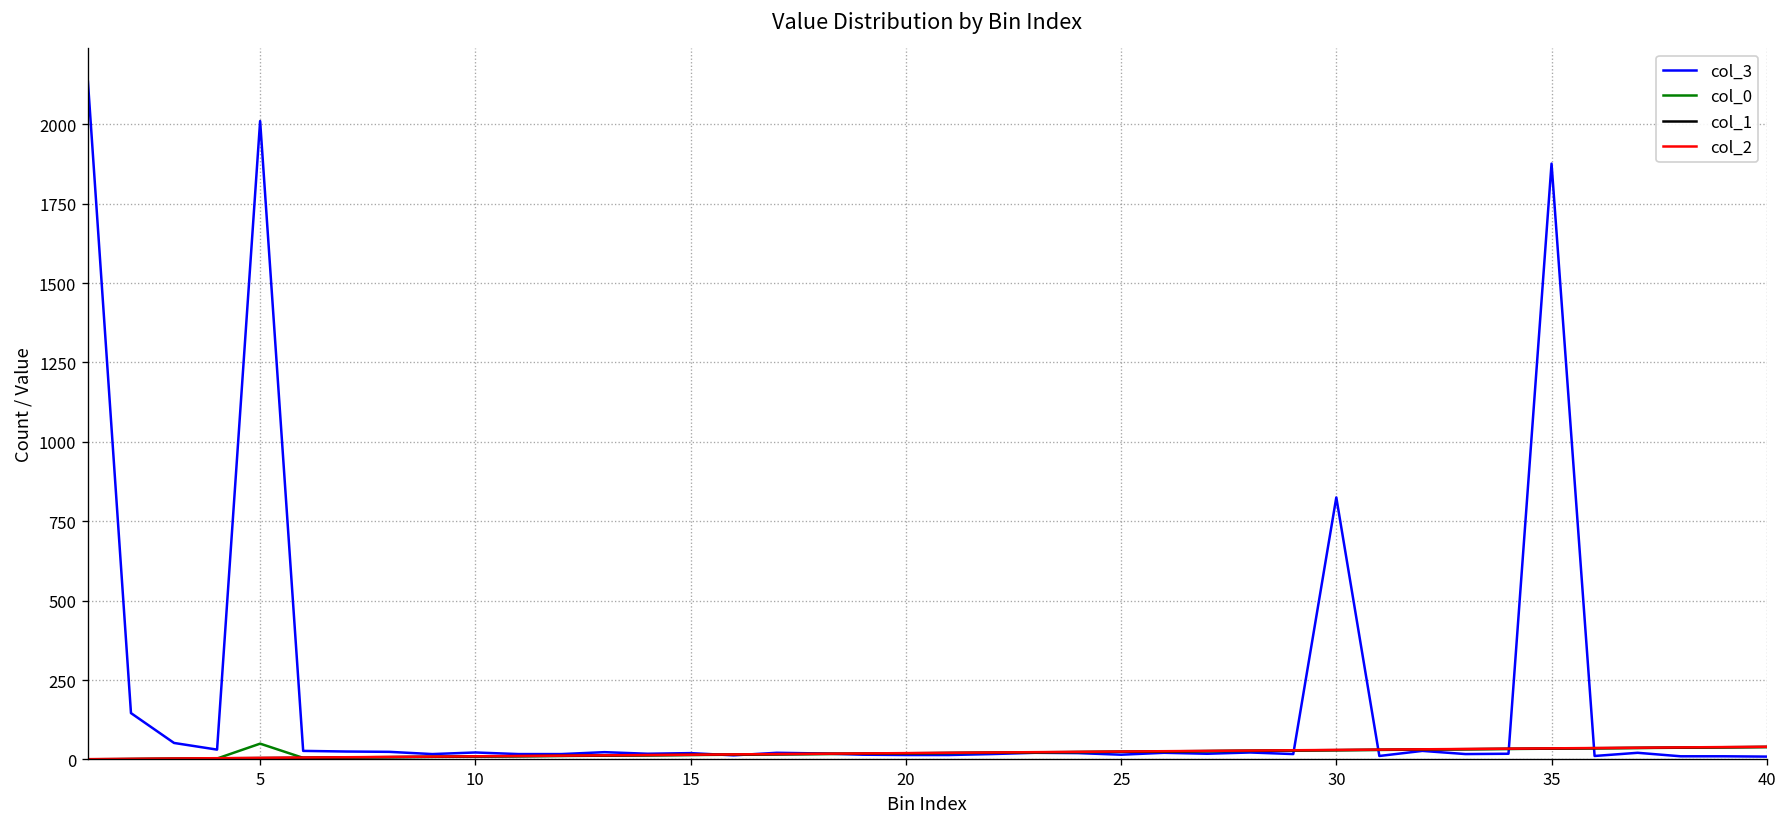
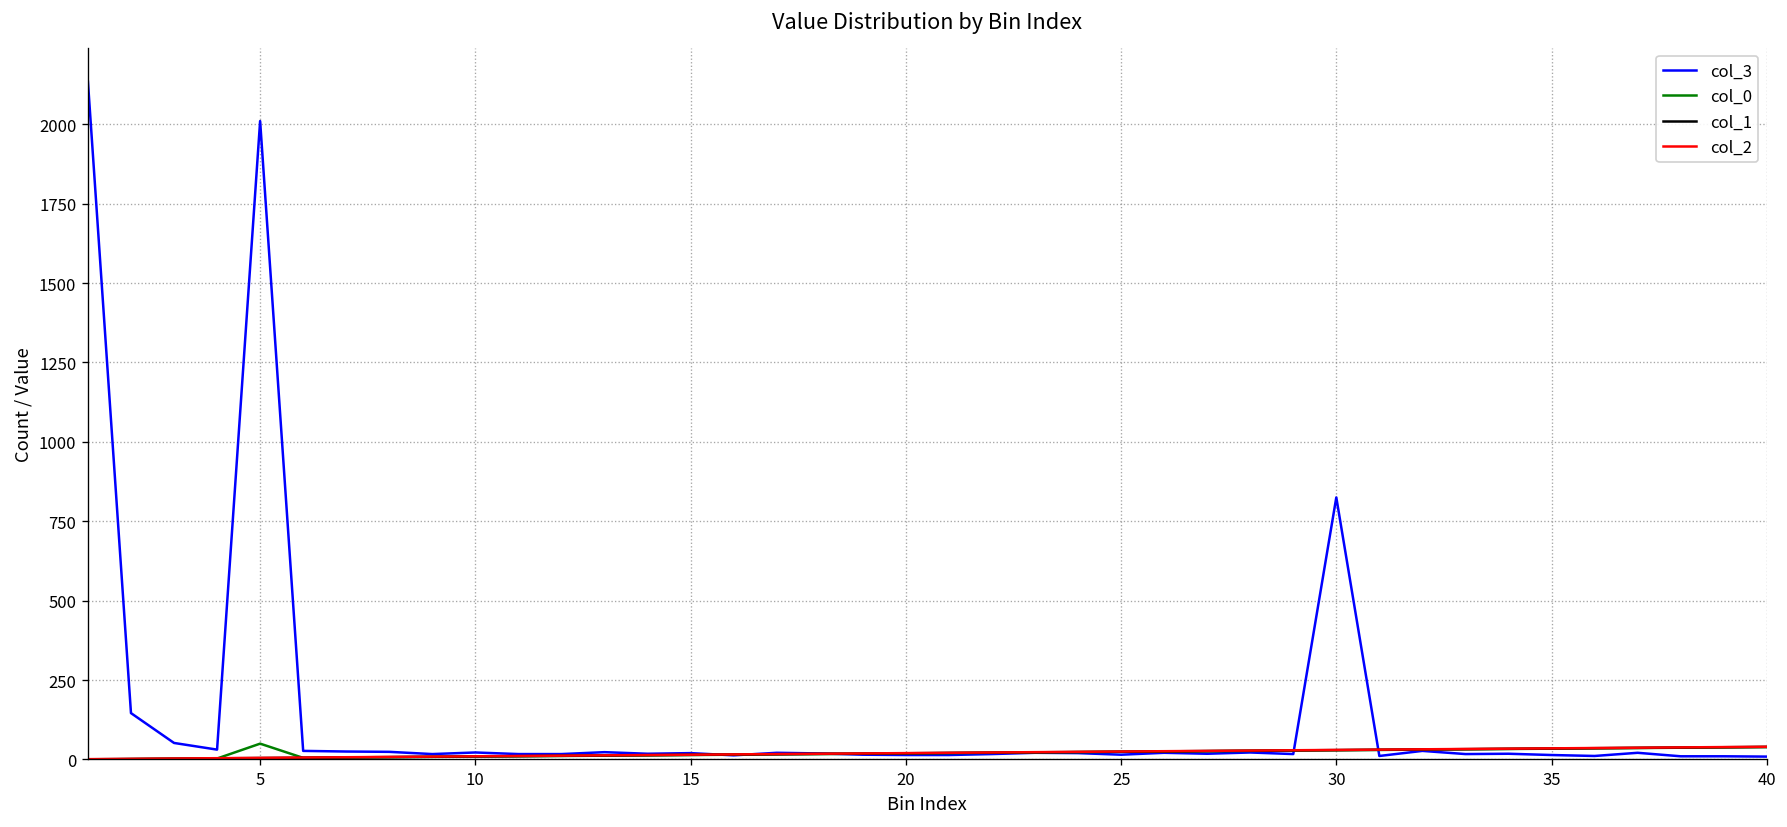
col_3, 35: 1880 -> 10
